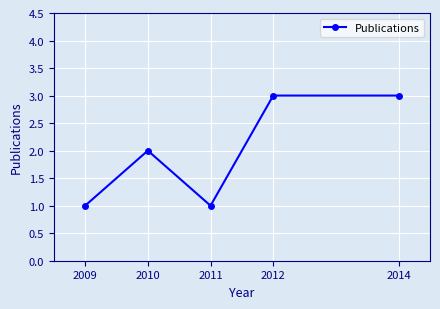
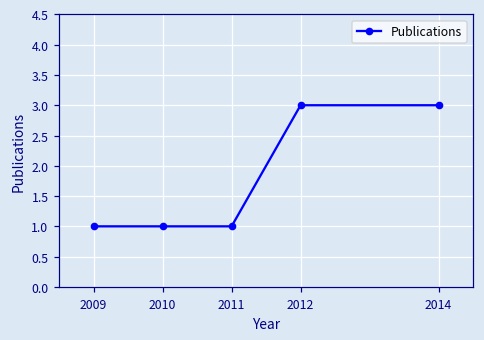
2010: 2 -> 1
